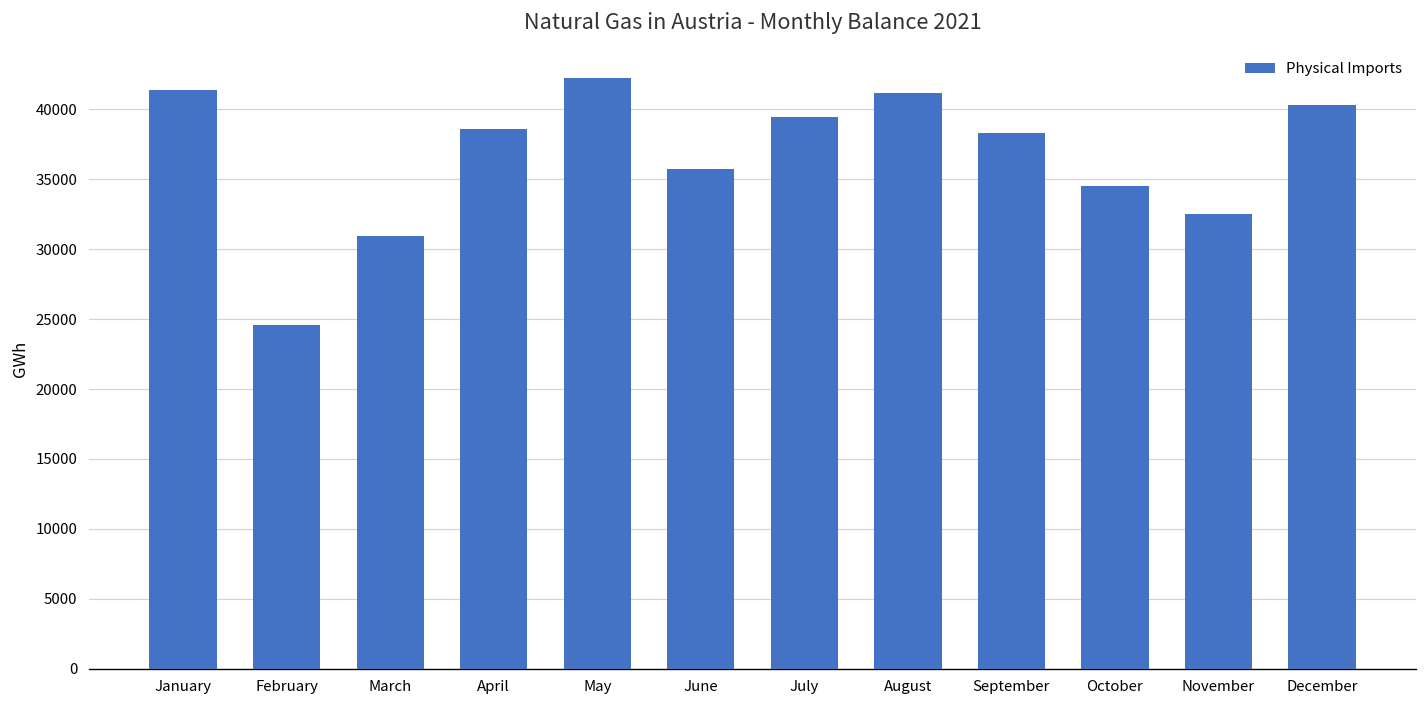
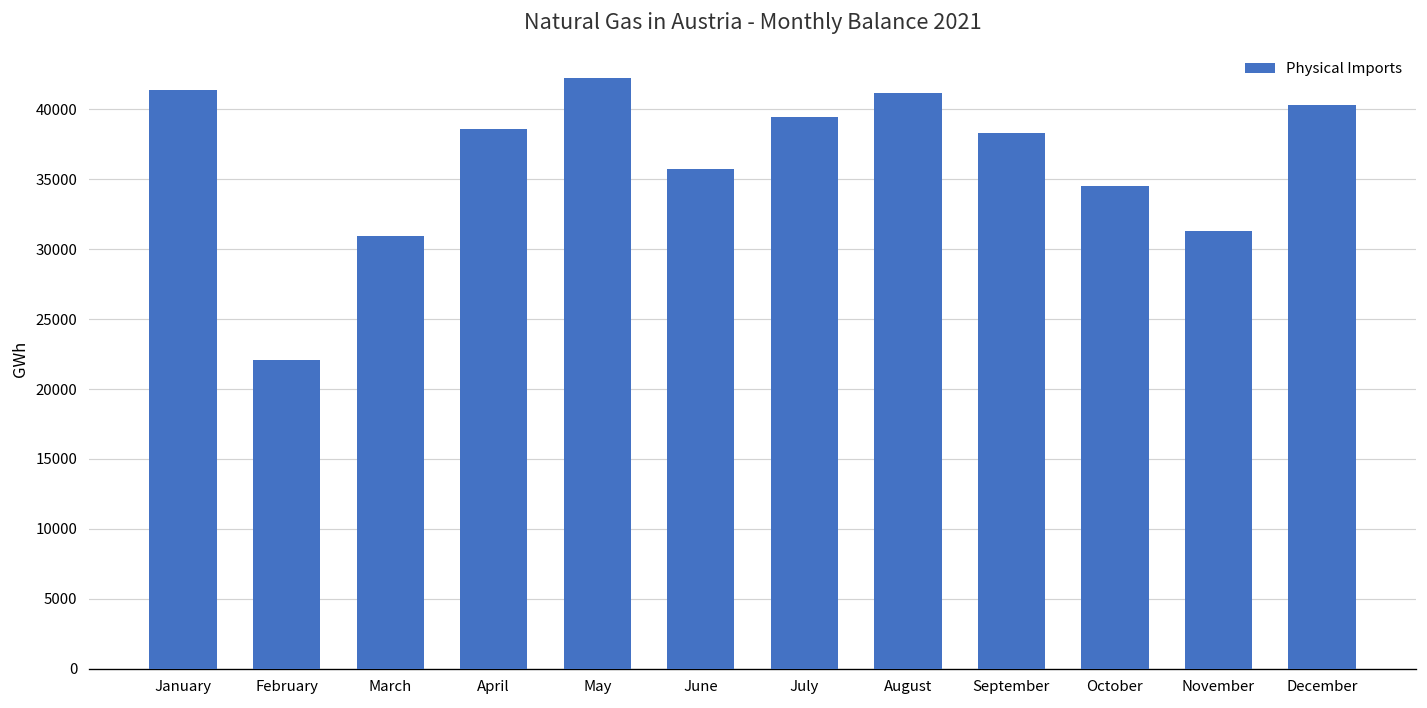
February: 24600 -> 22000
November: 32500 -> 31300
